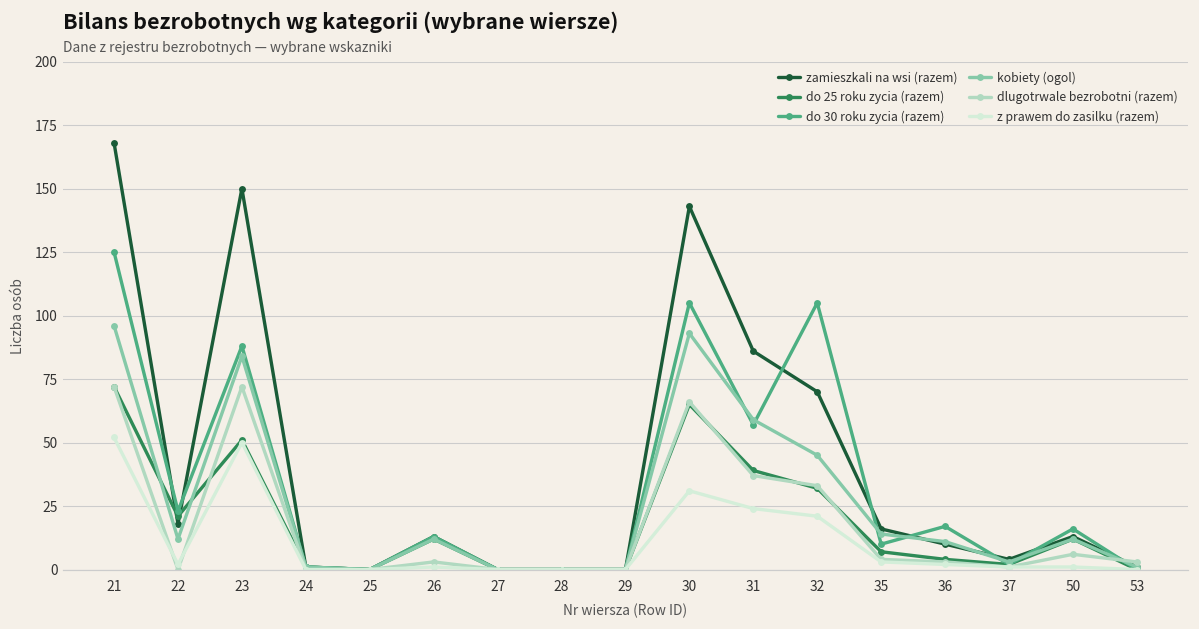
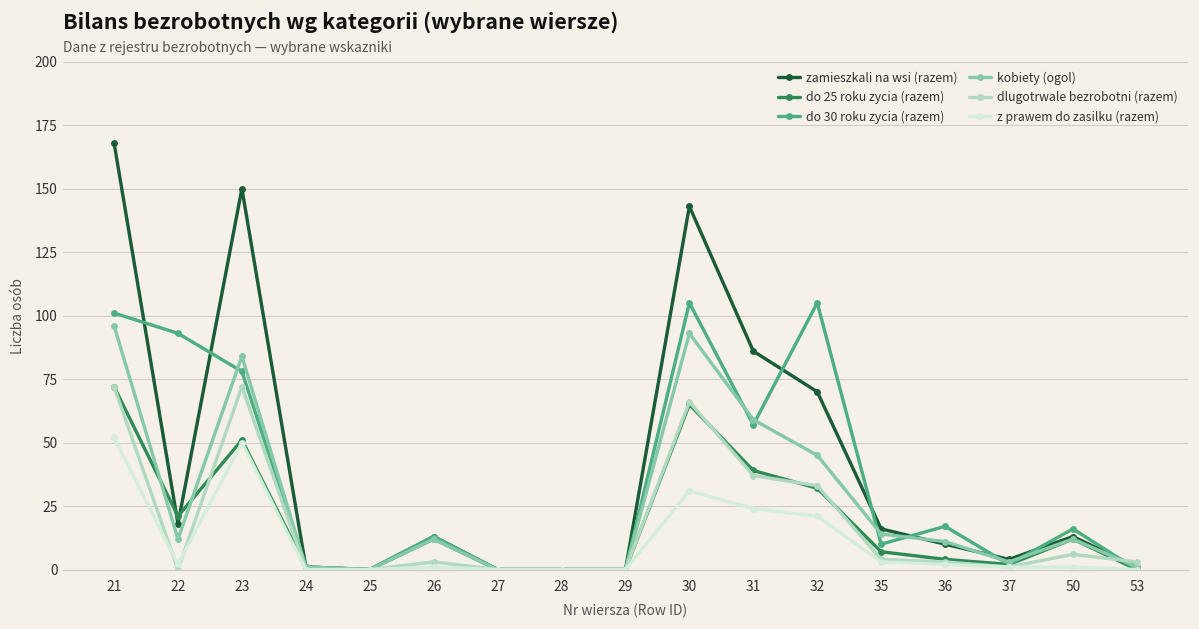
do 30 roku zycia (razem), 21: 125 -> 101
do 30 roku zycia (razem), 22: 23 -> 93
do 30 roku zycia (razem), 23: 88 -> 78
